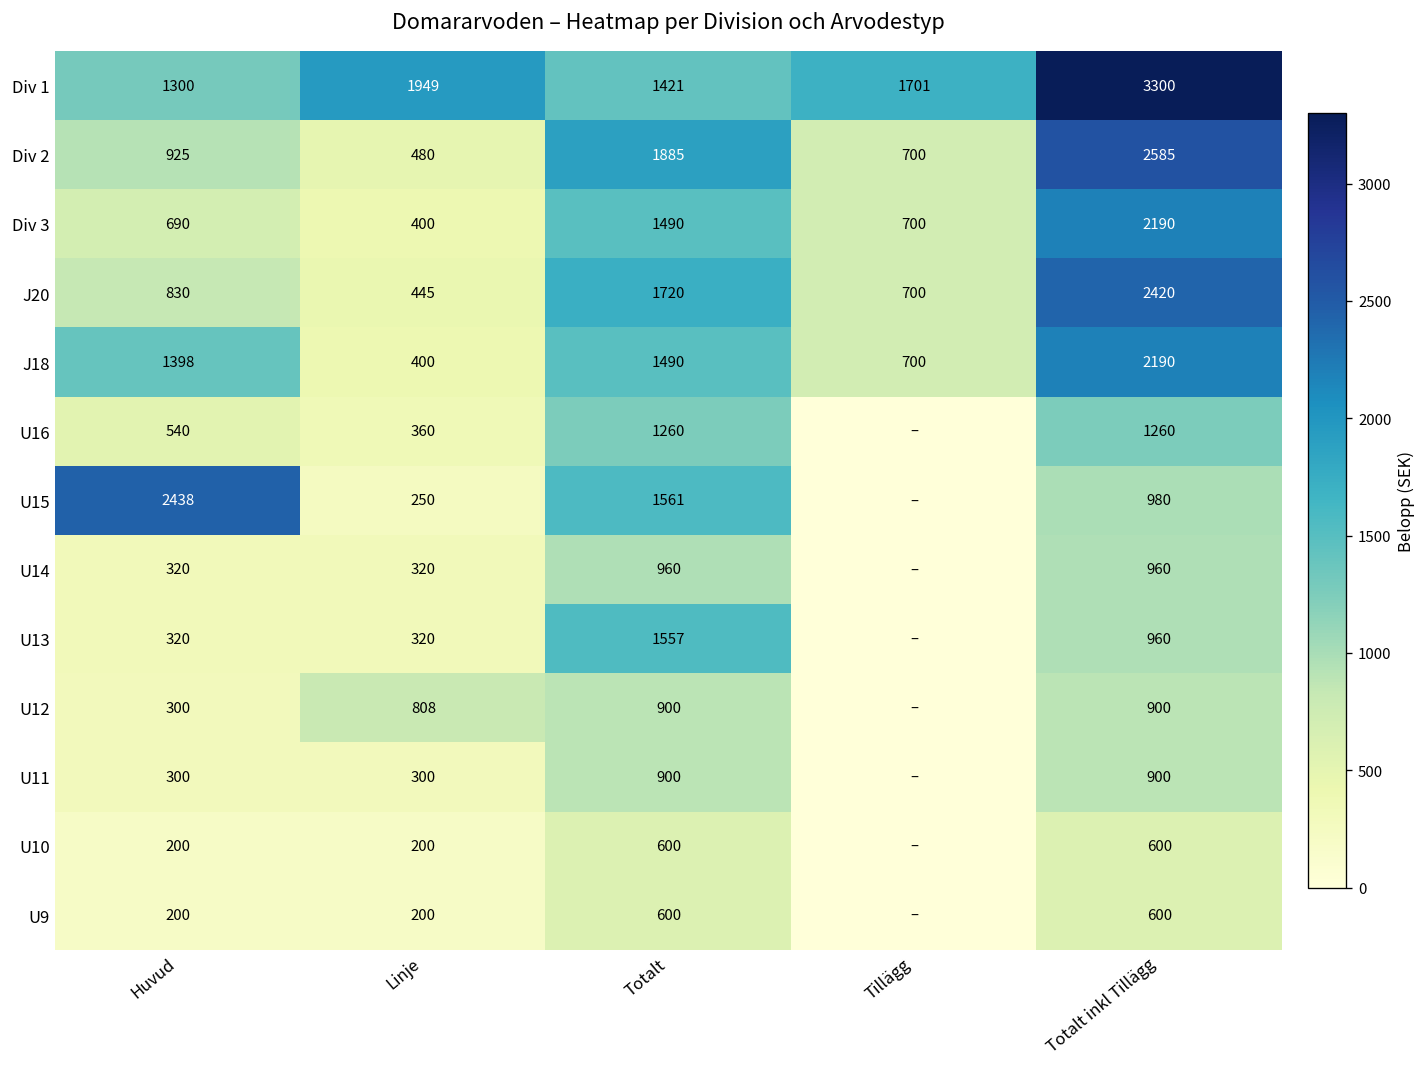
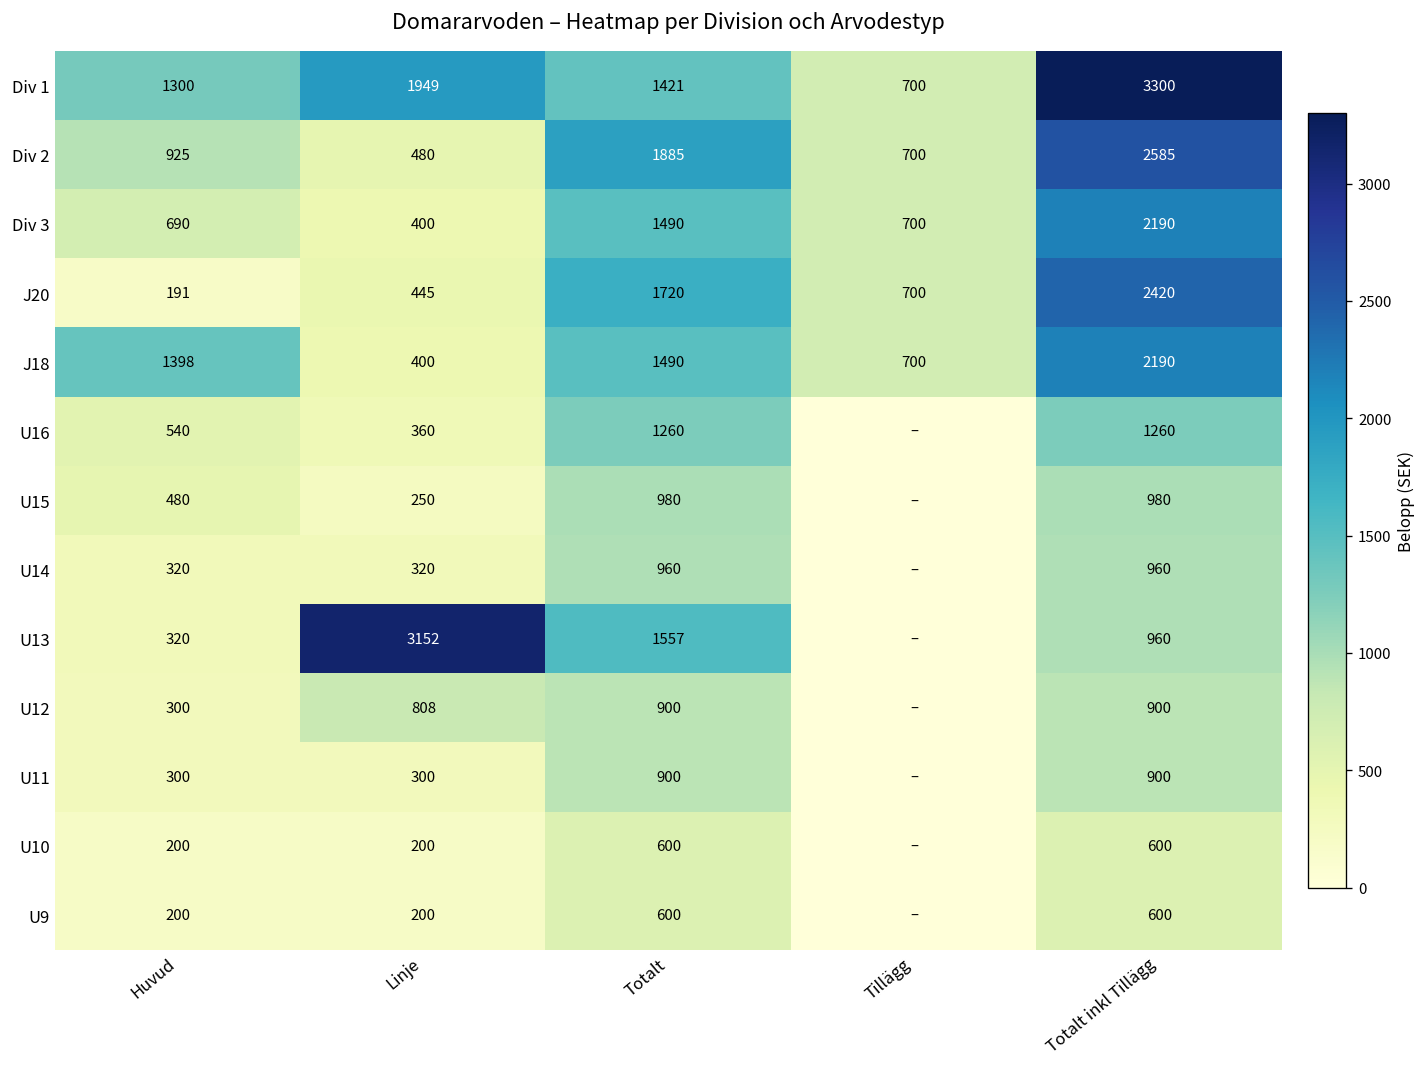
Div 1, Tillägg: 1701 -> 700
J20, Huvud: 830 -> 191
U15, Huvud: 2438 -> 480
U15, Totalt: 1561 -> 980
U13, Linje: 320 -> 3152
